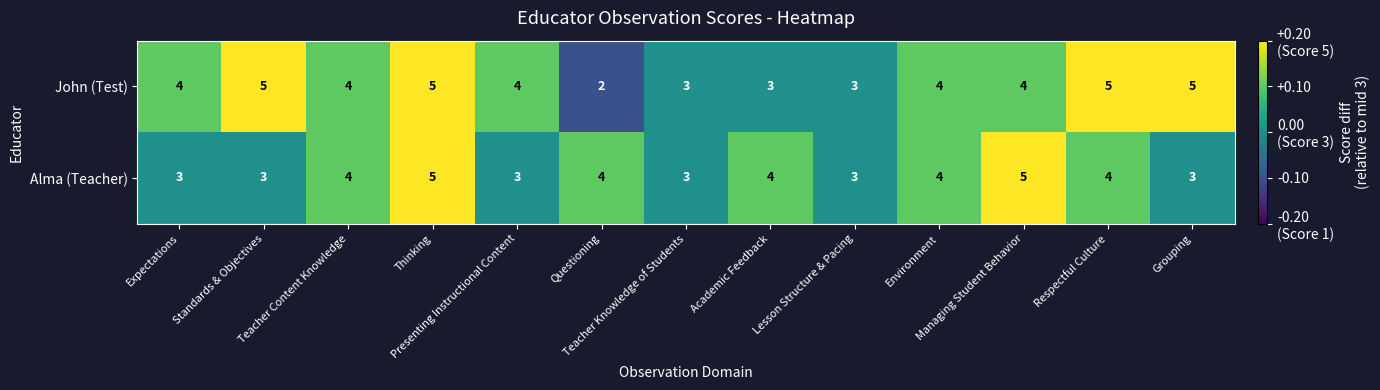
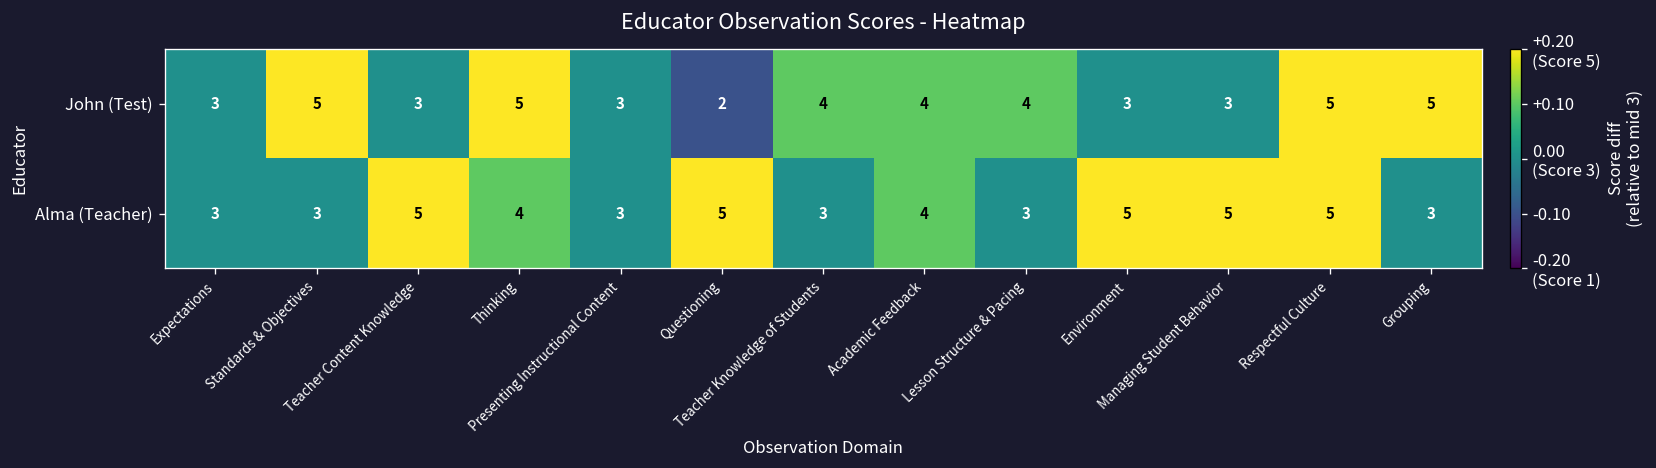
John (Test), Expectations: 4 -> 3
John (Test), Teacher Content Knowledge: 4 -> 3
John (Test), Presenting Instructional Content: 4 -> 3
John (Test), Teacher Knowledge of Students: 3 -> 4
John (Test), Academic Feedback: 3 -> 4
John (Test), Lesson Structure & Pacing: 3 -> 4
John (Test), Environment: 4 -> 3
John (Test), Managing Student Behavior: 4 -> 3
Alma (Teacher), Teacher Content Knowledge: 4 -> 5
Alma (Teacher), Thinking: 5 -> 4
Alma (Teacher), Questioning: 4 -> 5
Alma (Teacher), Environment: 4 -> 5
Alma (Teacher), Respectful Culture: 4 -> 5
